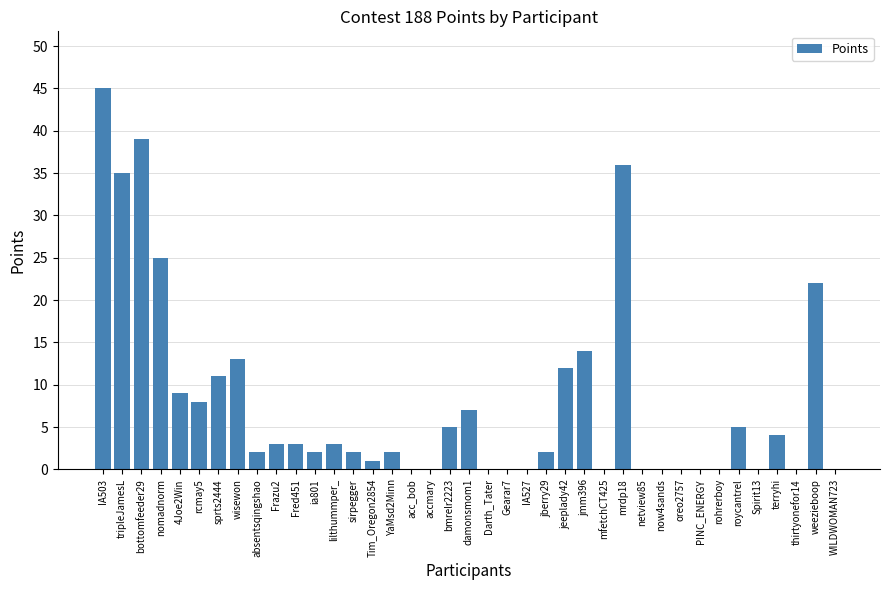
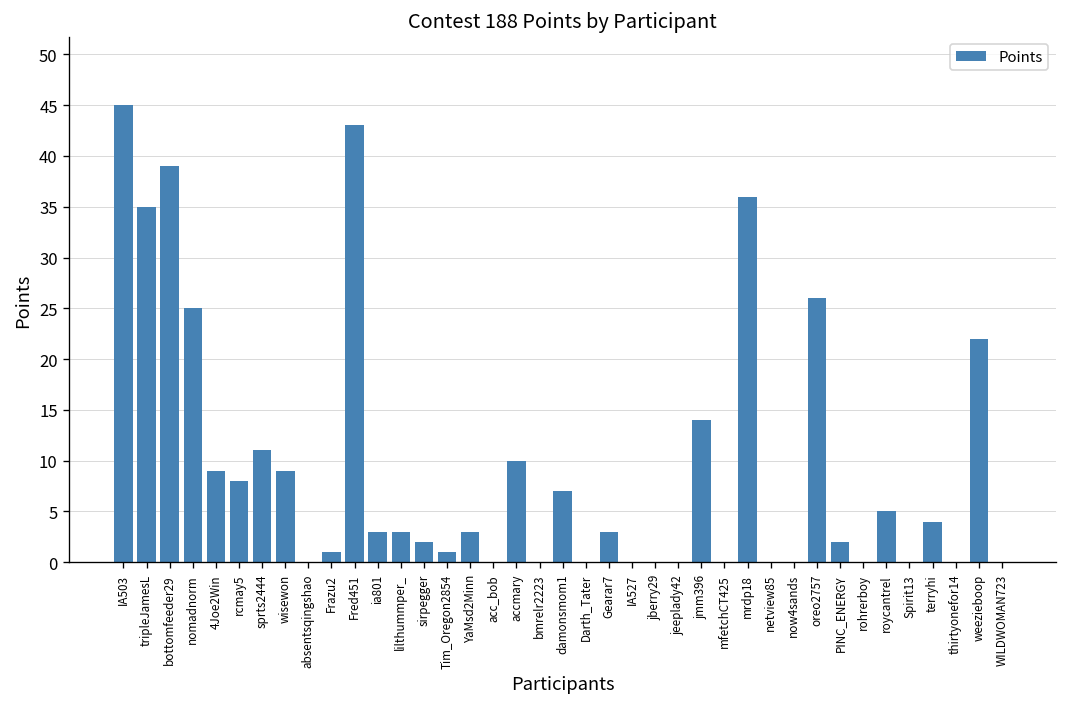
wisewon: 13 -> 9
absentsqingshao: 2 -> 0
Frazu2: 3 -> 1
Fred451: 3 -> 43
ia801: 2 -> 3
YaMsd2Minn: 2 -> 3
accmary: 0 -> 10
bmrelr2223: 5 -> 0
Gearar7: 0 -> 3
jberry29: 2 -> 0
jeeplady42: 12 -> 0
oreo2757: 0 -> 26
PINC_ENERGY: 0 -> 2
